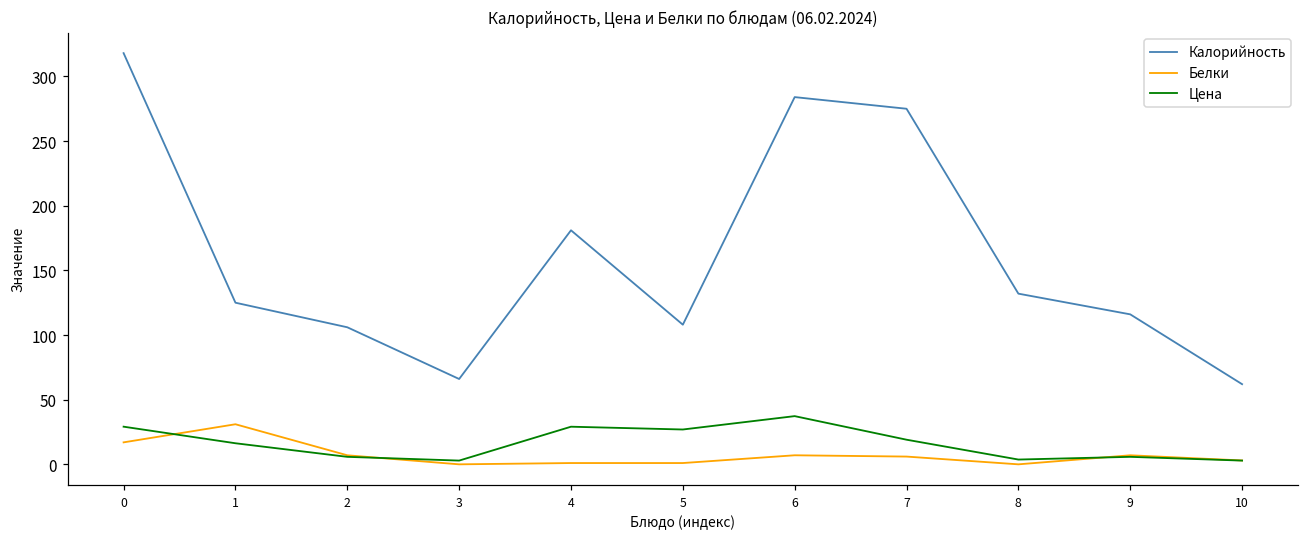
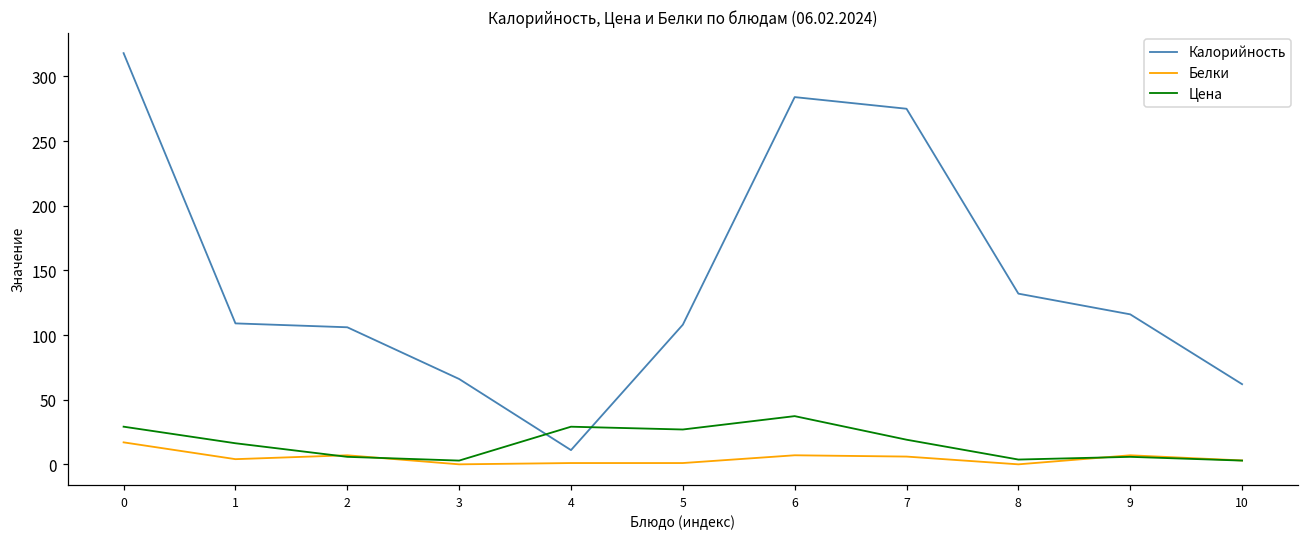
Калорийность, 1: 125 -> 109
Белки, 1: 31 -> 4
Калорийность, 4: 181 -> 11
